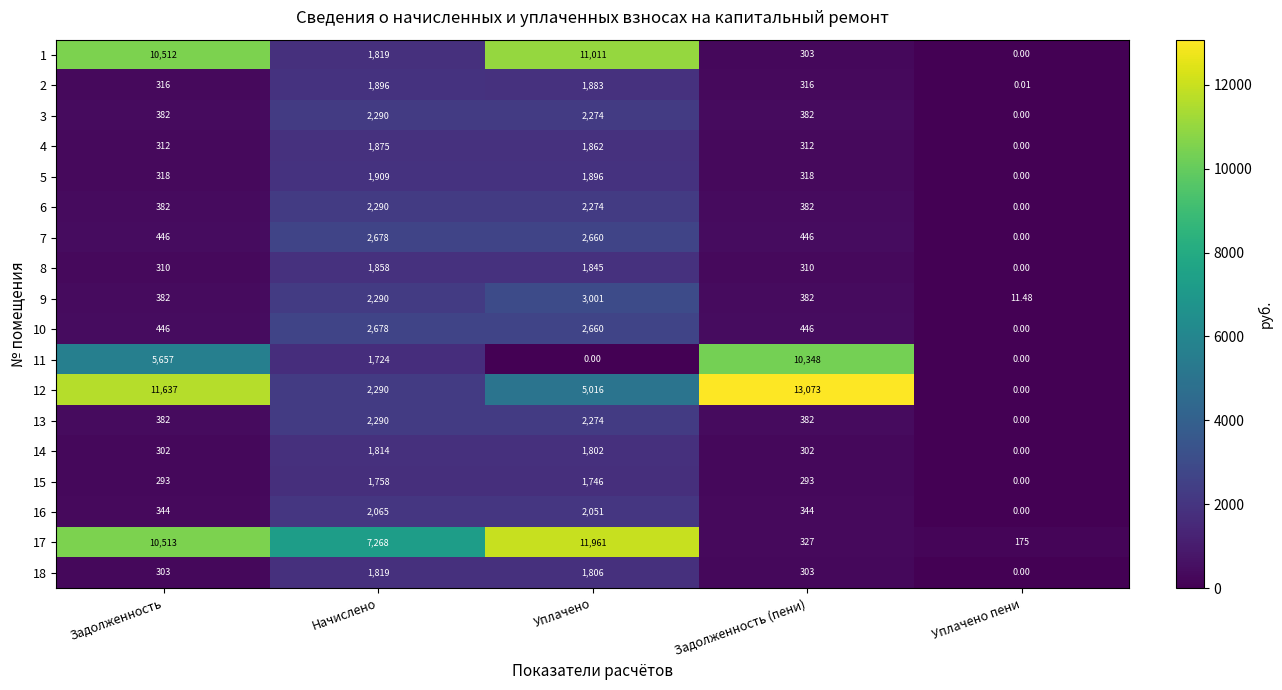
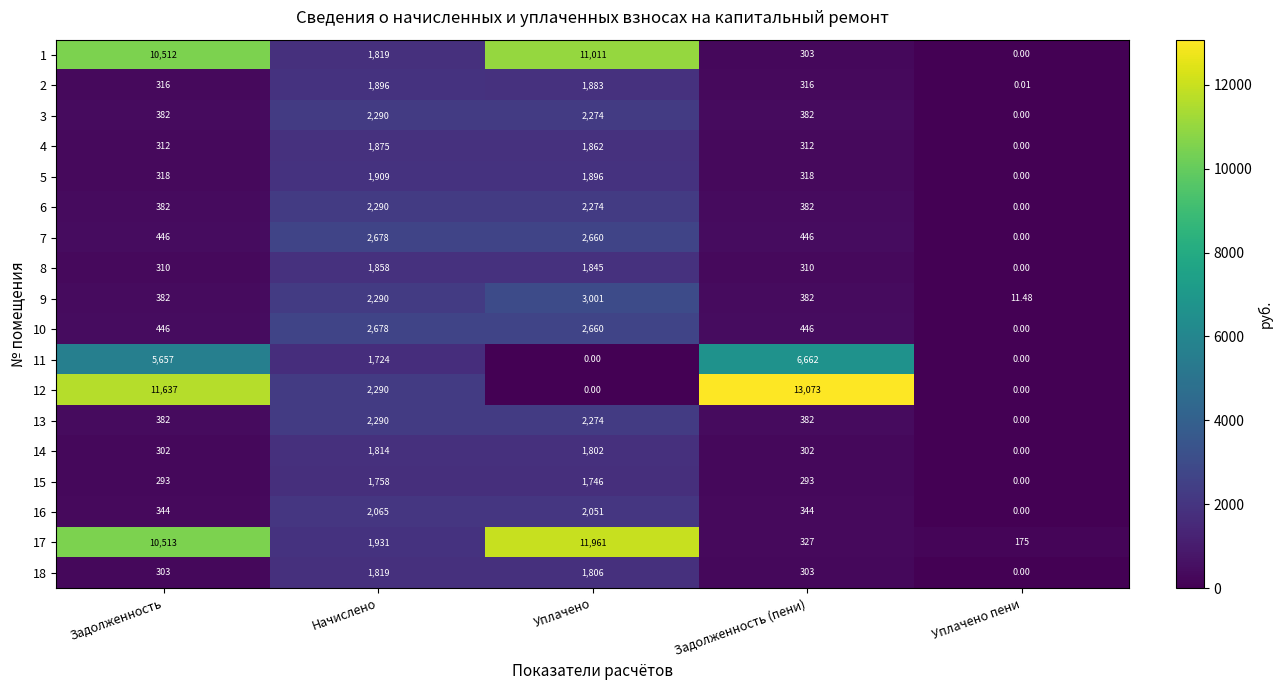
11, Задолженность (пени): 10,348 -> 6,662
12, Уплачено: 5,016 -> 0.00
17, Начислено: 7,268 -> 1,931
